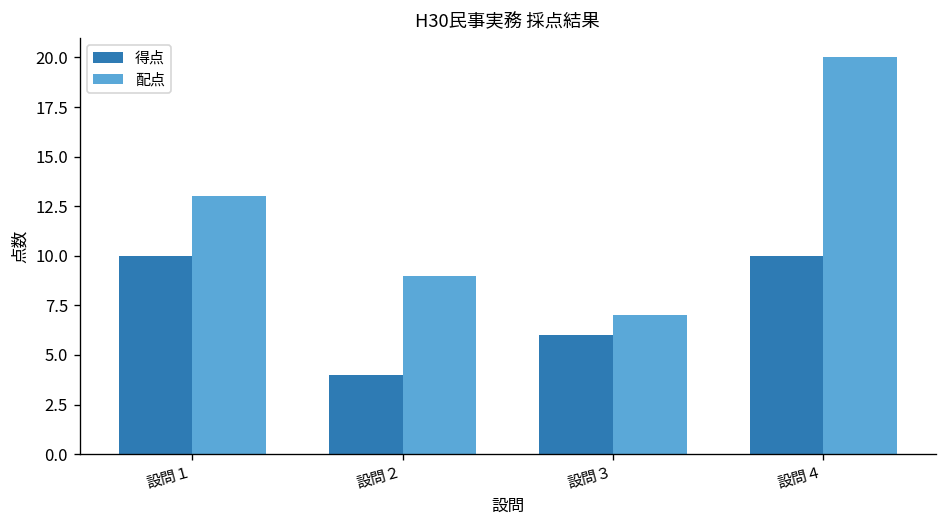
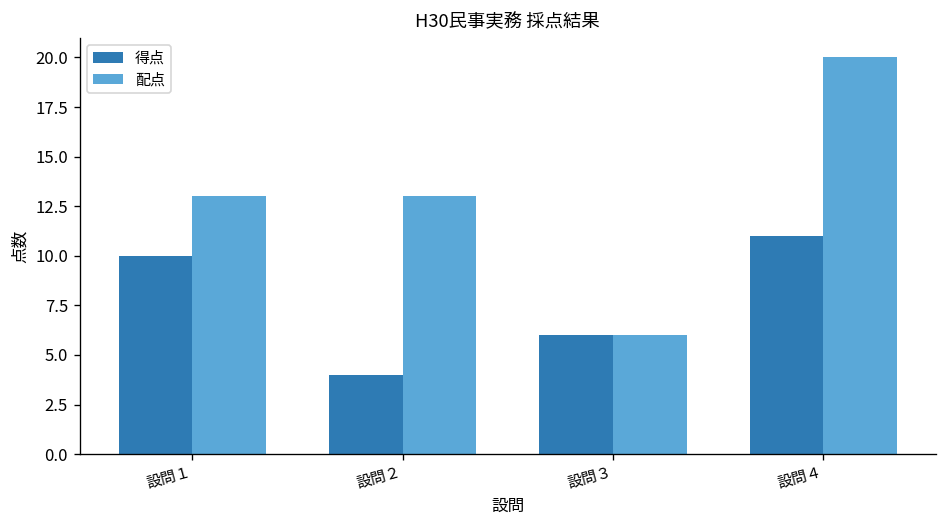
配点, 設問２: 9 -> 13
配点, 設問３: 7 -> 6
得点, 設問４: 10 -> 11
